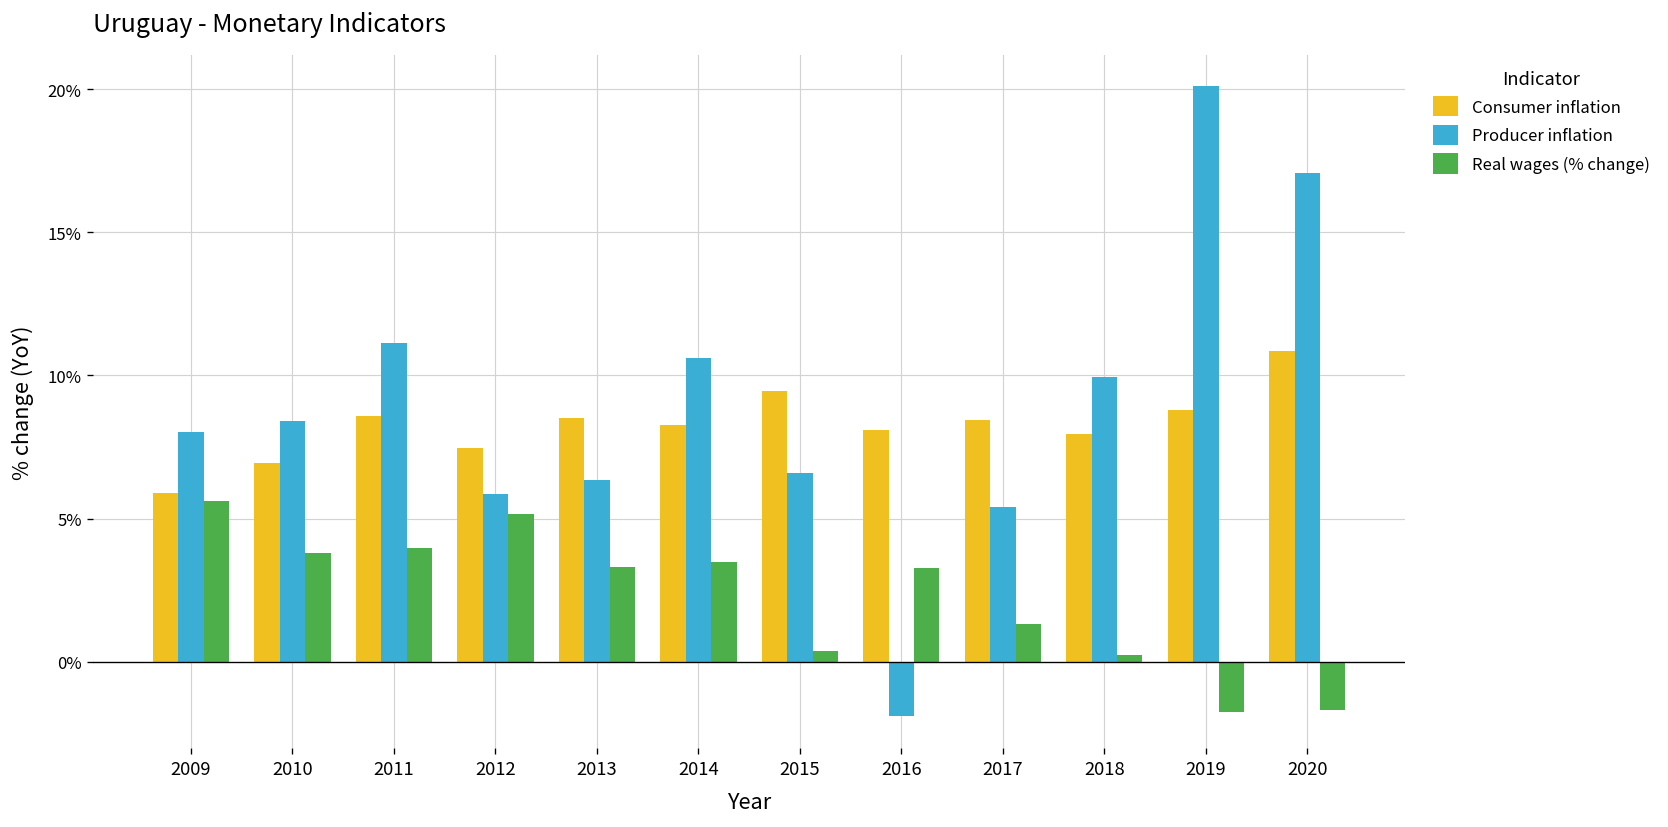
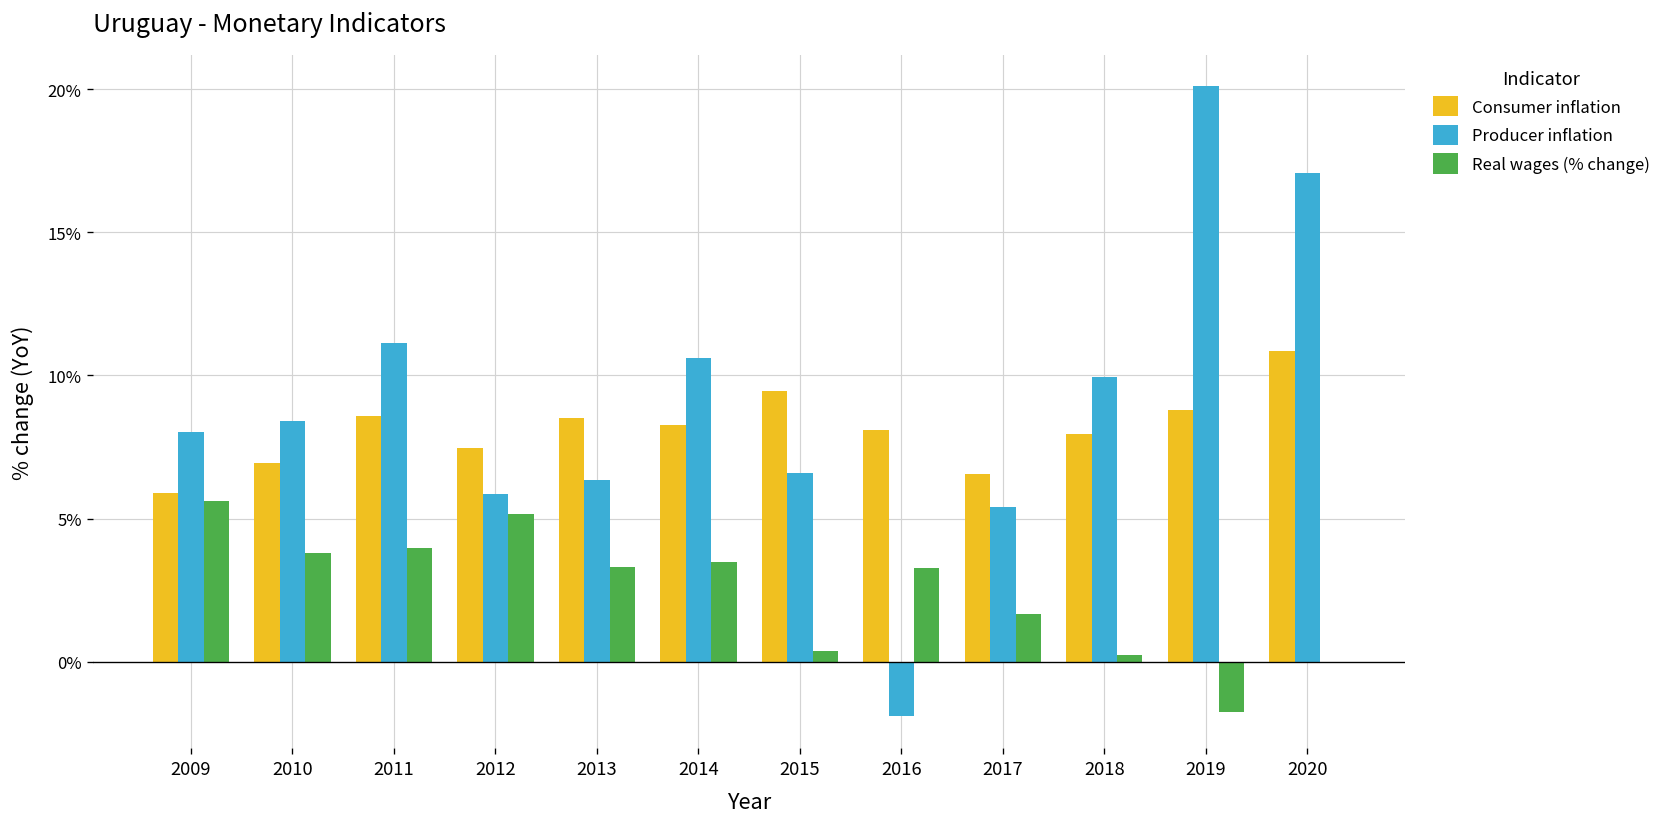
Consumer inflation, 2017: 8.4% -> 6.6%
Real wages (% change), 2017: 1.3% -> 1.7%
Real wages (% change), 2020: -1.7% -> -0.1%
